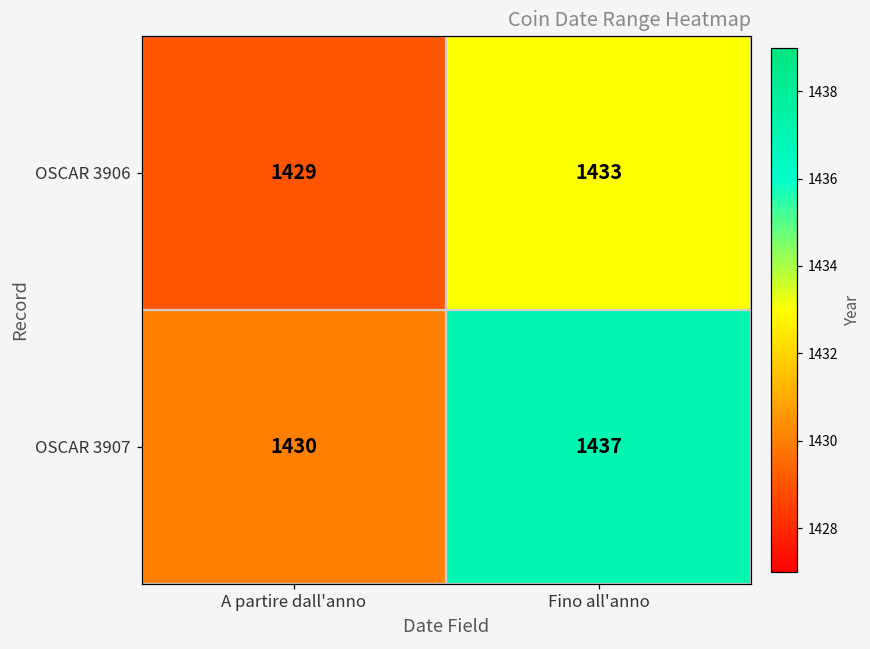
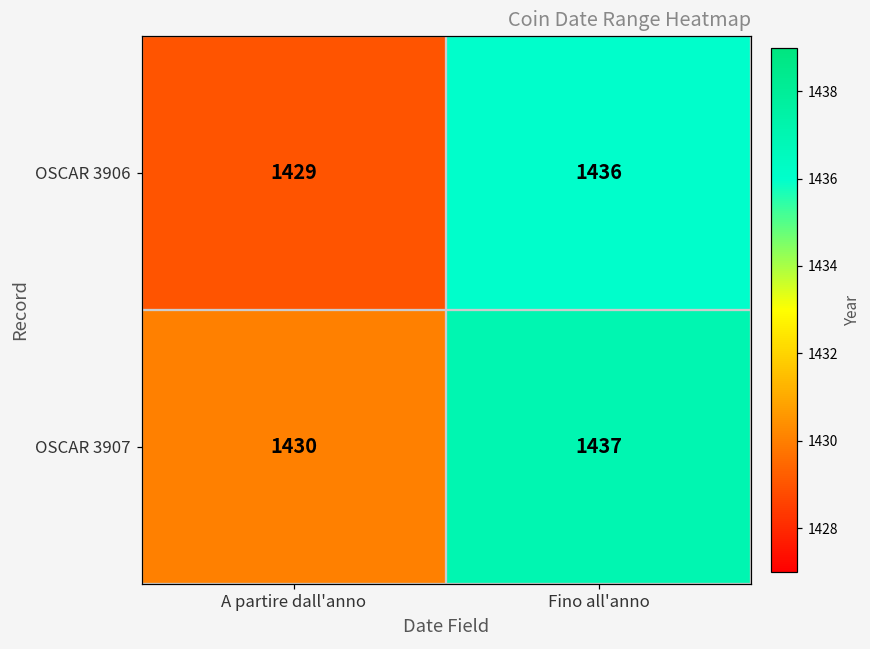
OSCAR 3906, Fino all'anno: 1433 -> 1436
